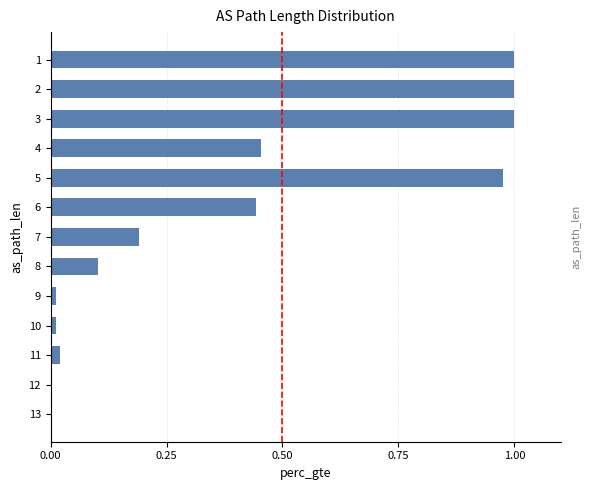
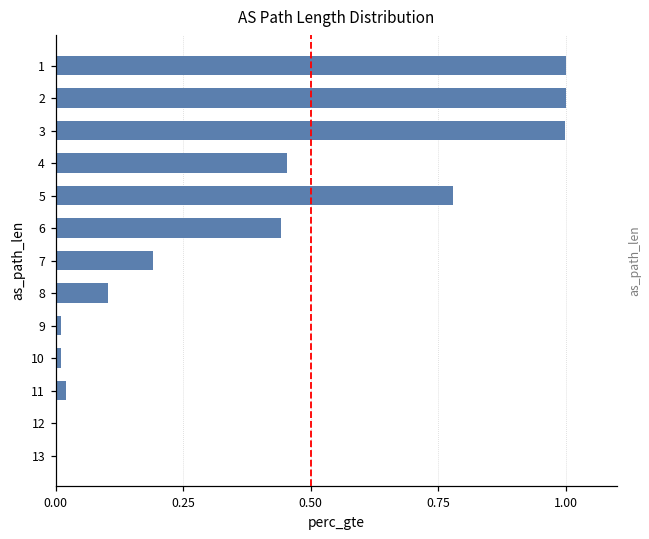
5: 0.98 -> 0.78
